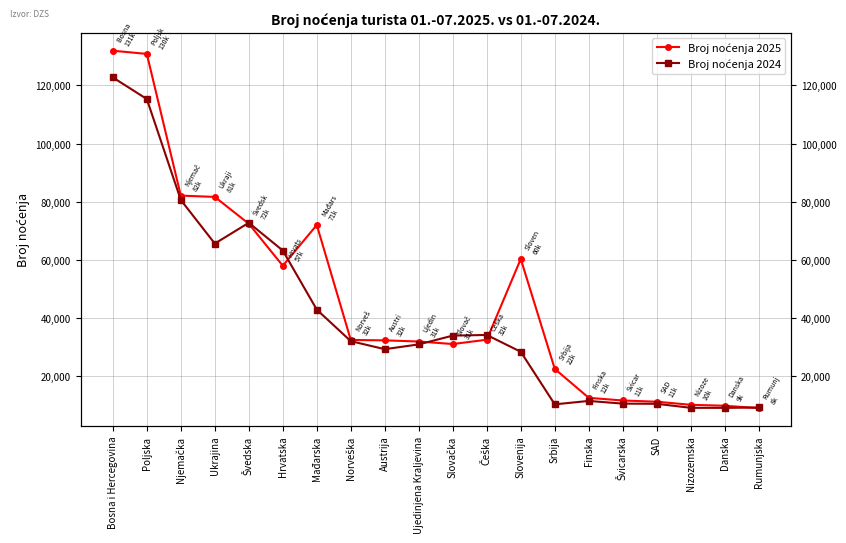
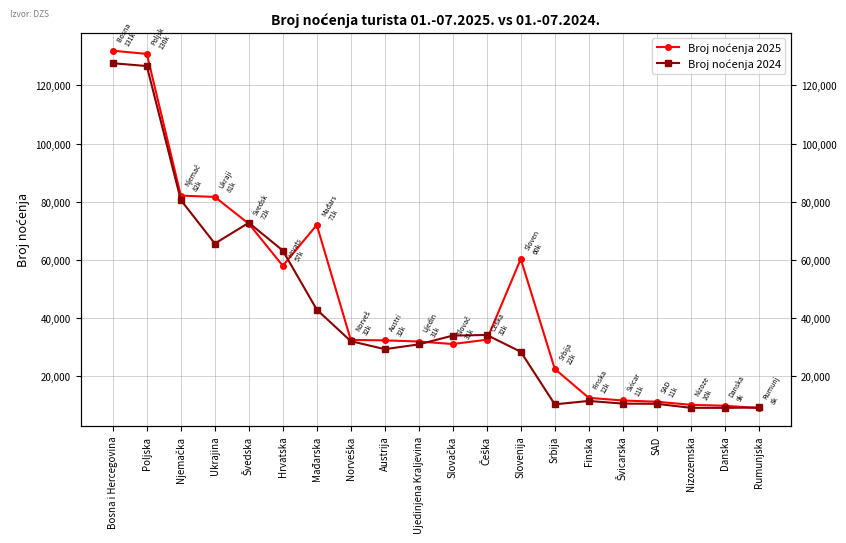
Broj noćenja 2024, Bosna i Hercegovina: 123,000 -> 128,000
Broj noćenja 2024, Poljska: 115,000 -> 127,000
